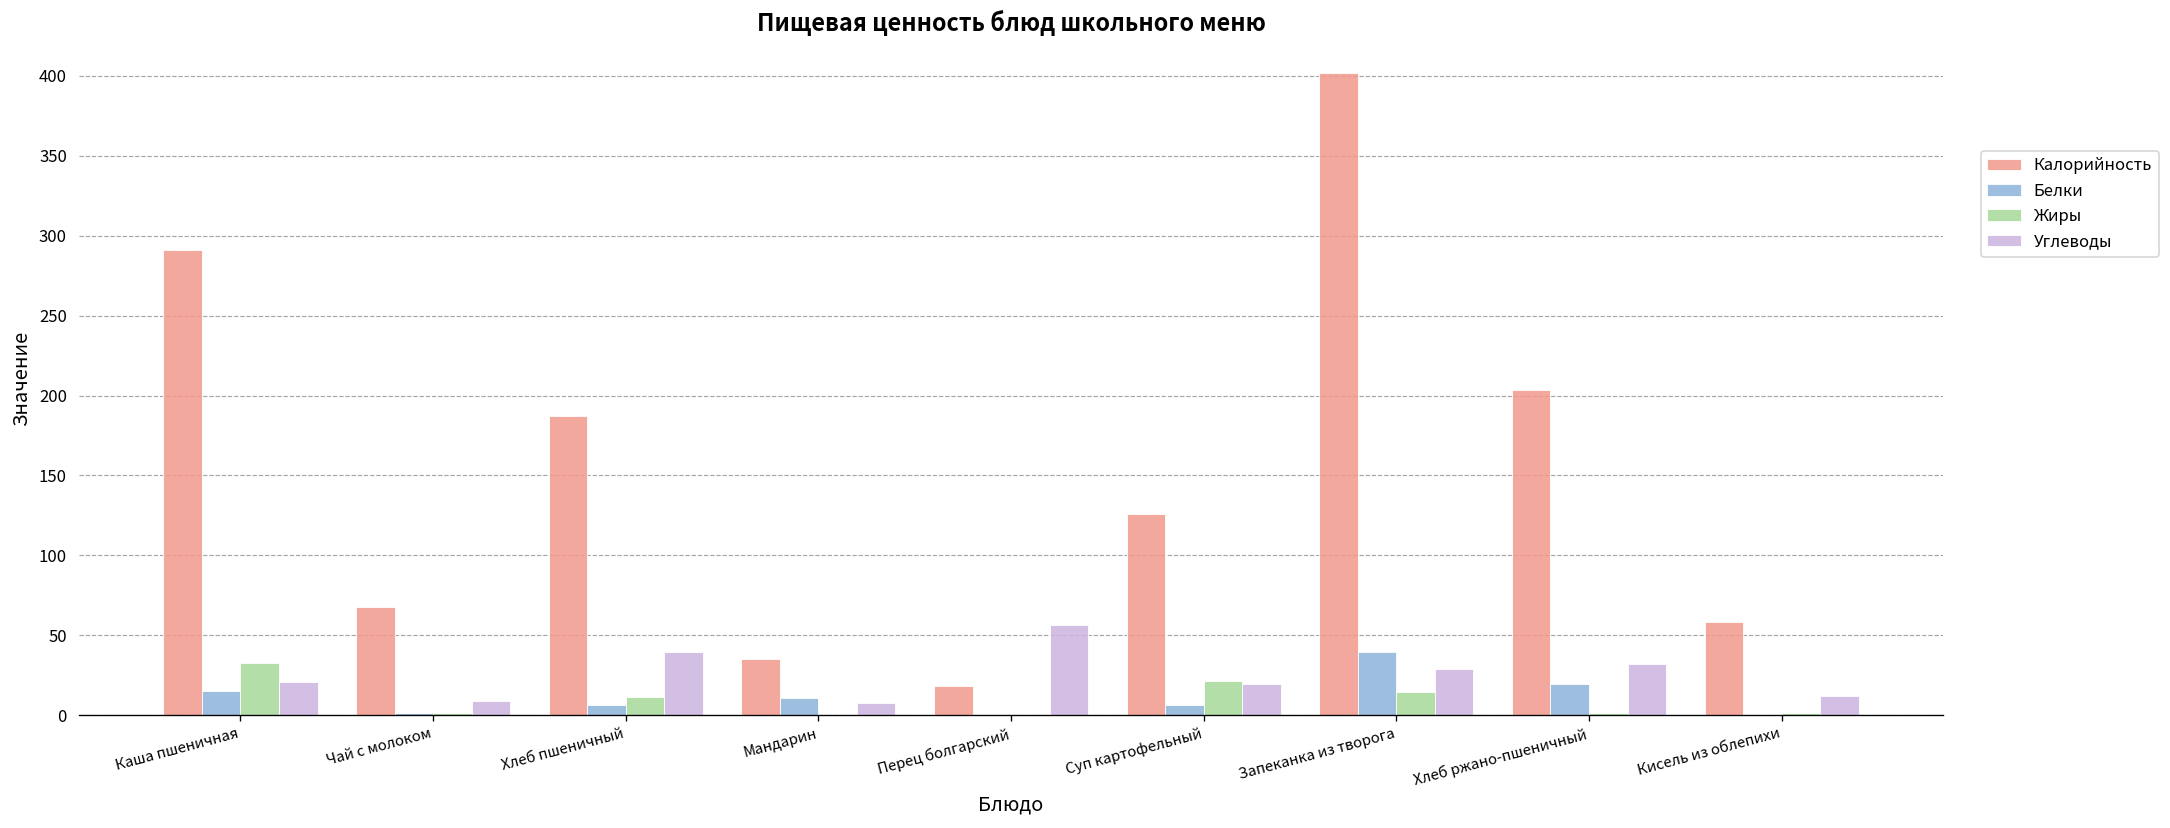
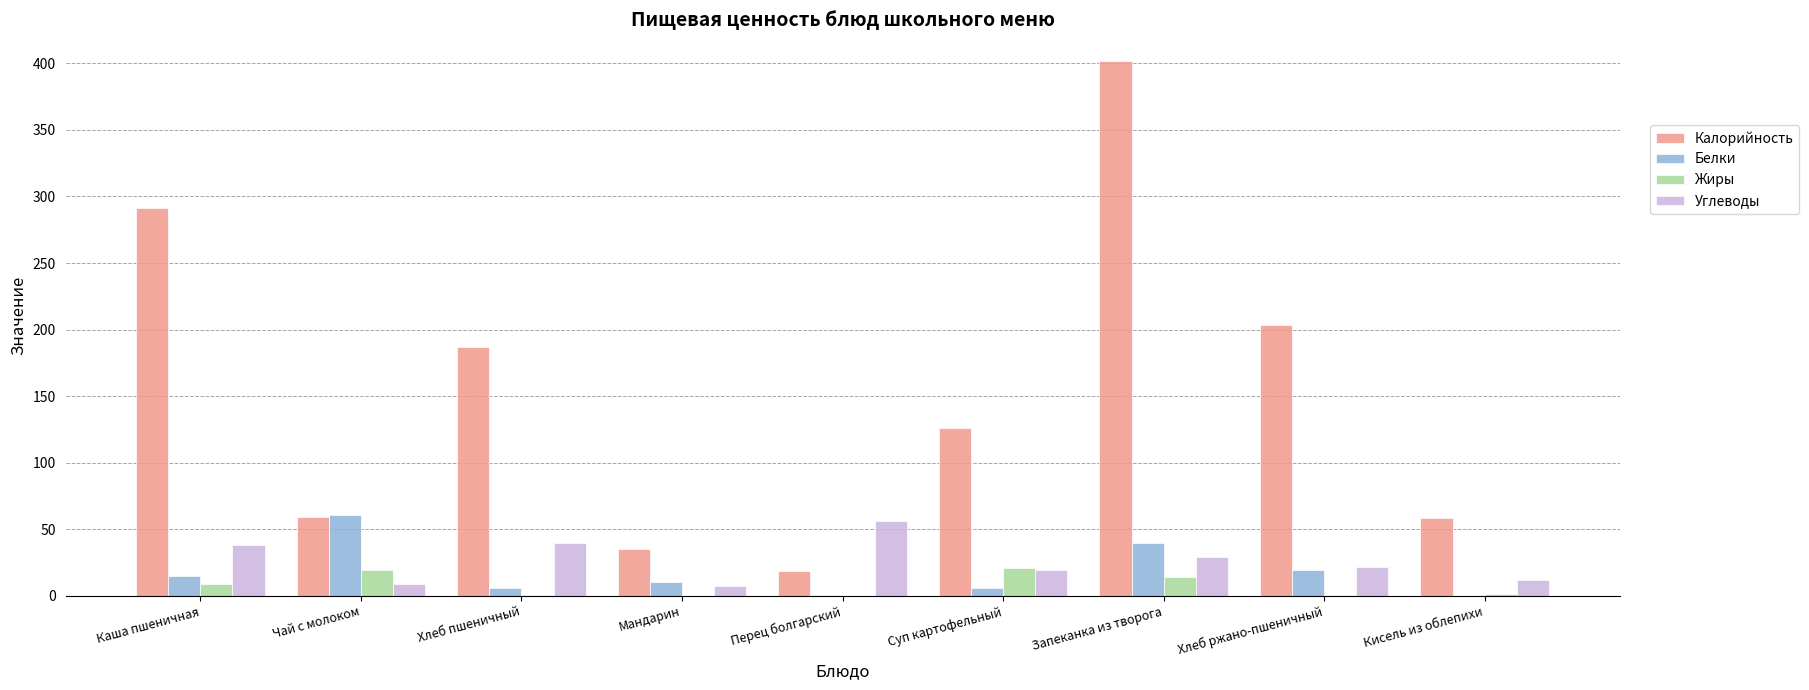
Жиры, Каша пшеничная: 32 -> 9
Углеводы, Каша пшеничная: 21 -> 39
Калорийность, Чай с молоком: 67 -> 60
Белки, Чай с молоком: 2 -> 61
Жиры, Чай с молоком: 1 -> 19
Жиры, Хлеб пшеничный: 12 -> 1
Углеводы, Хлеб ржано-пшеничный: 32 -> 22
